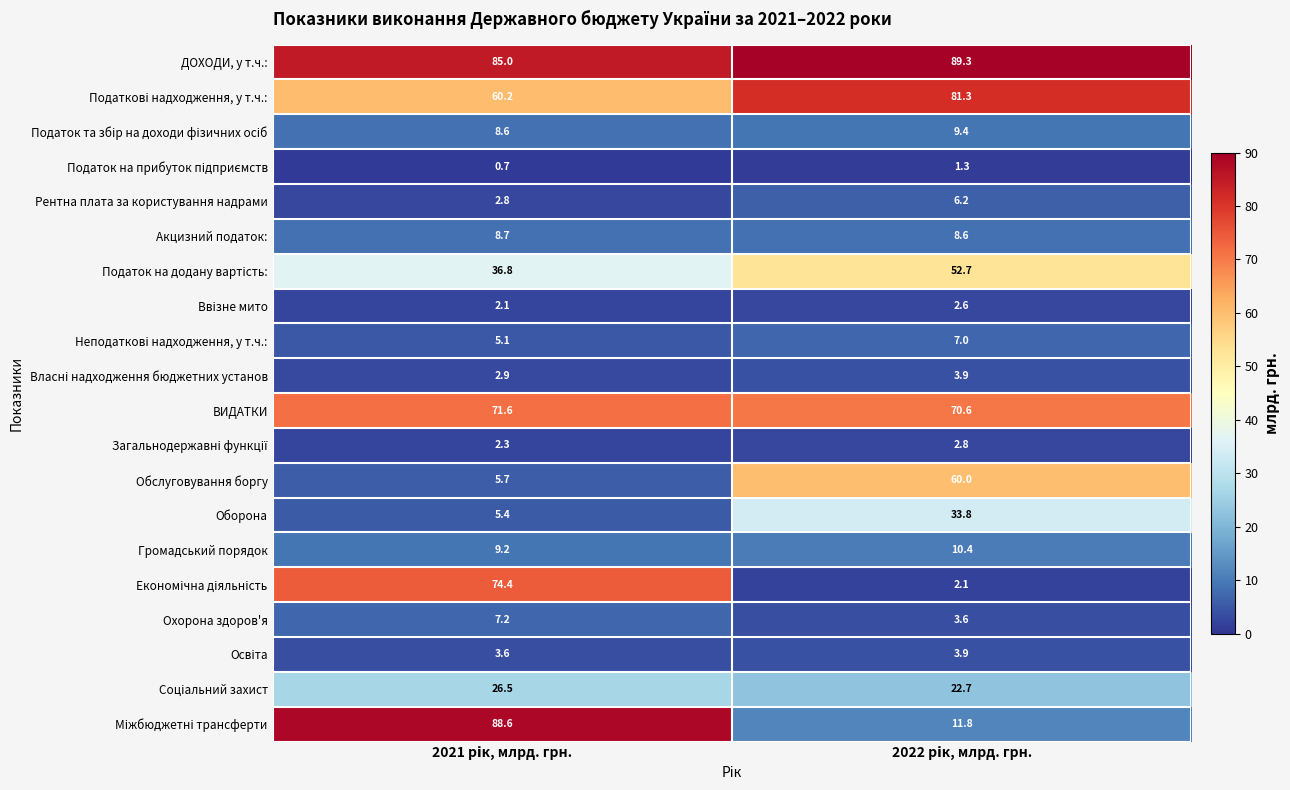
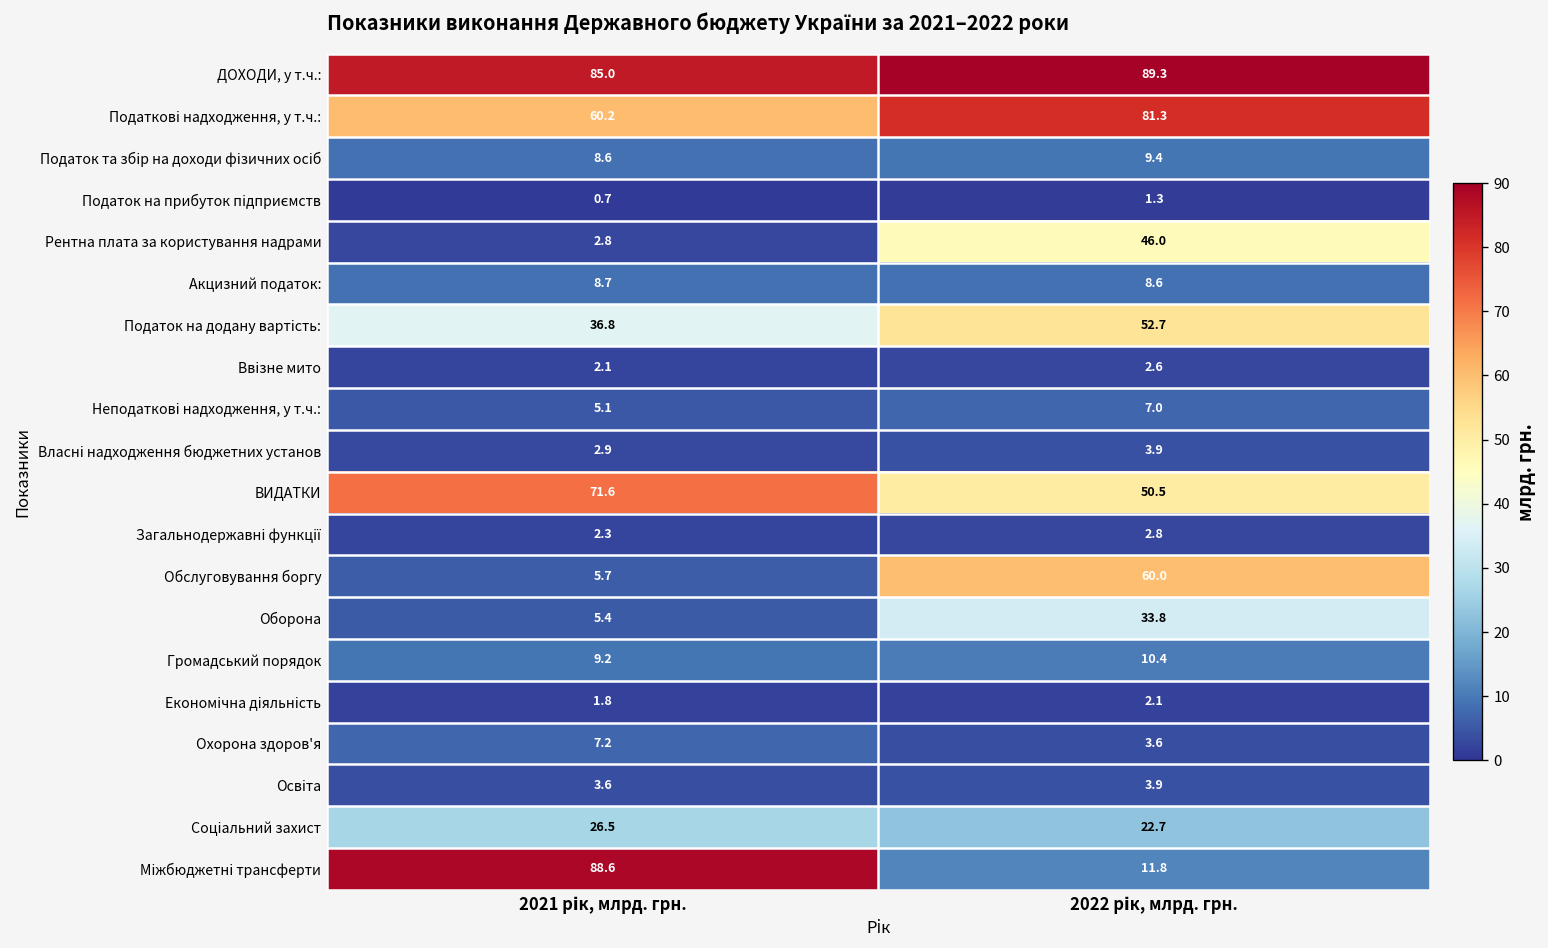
Рентна плата за користування надрами, 2022 рік, млрд. грн.: 6.2 -> 46.0
ВИДАТКИ, 2022 рік, млрд. грн.: 70.6 -> 50.5
Економічна діяльність, 2021 рік, млрд. грн.: 74.4 -> 1.8
